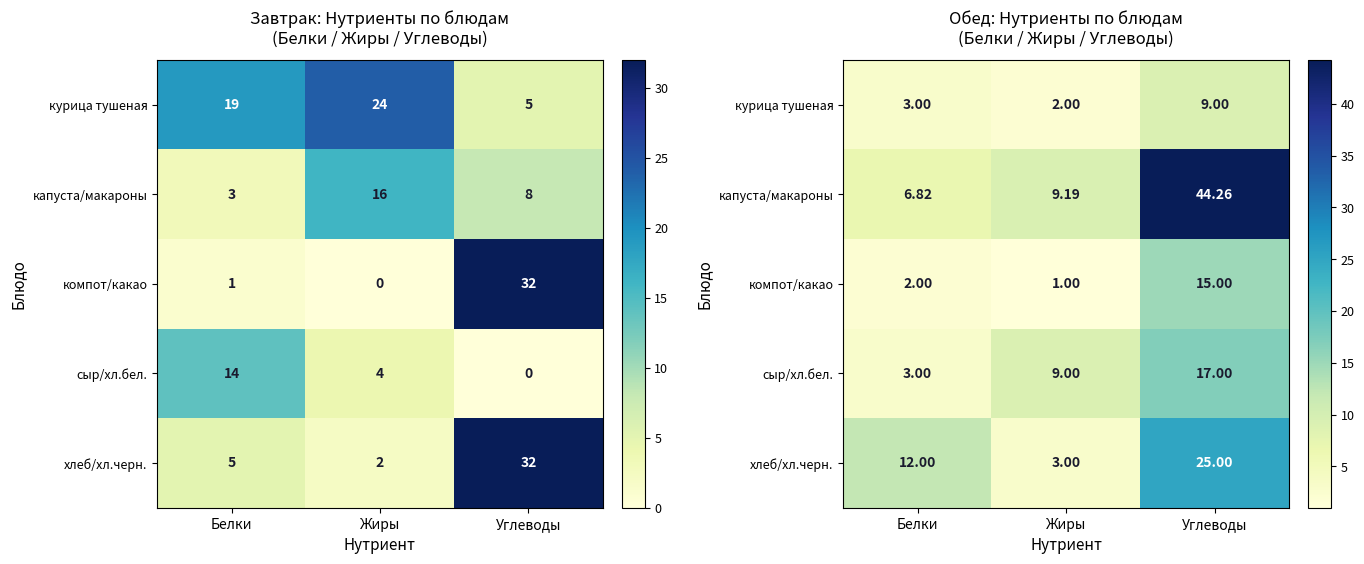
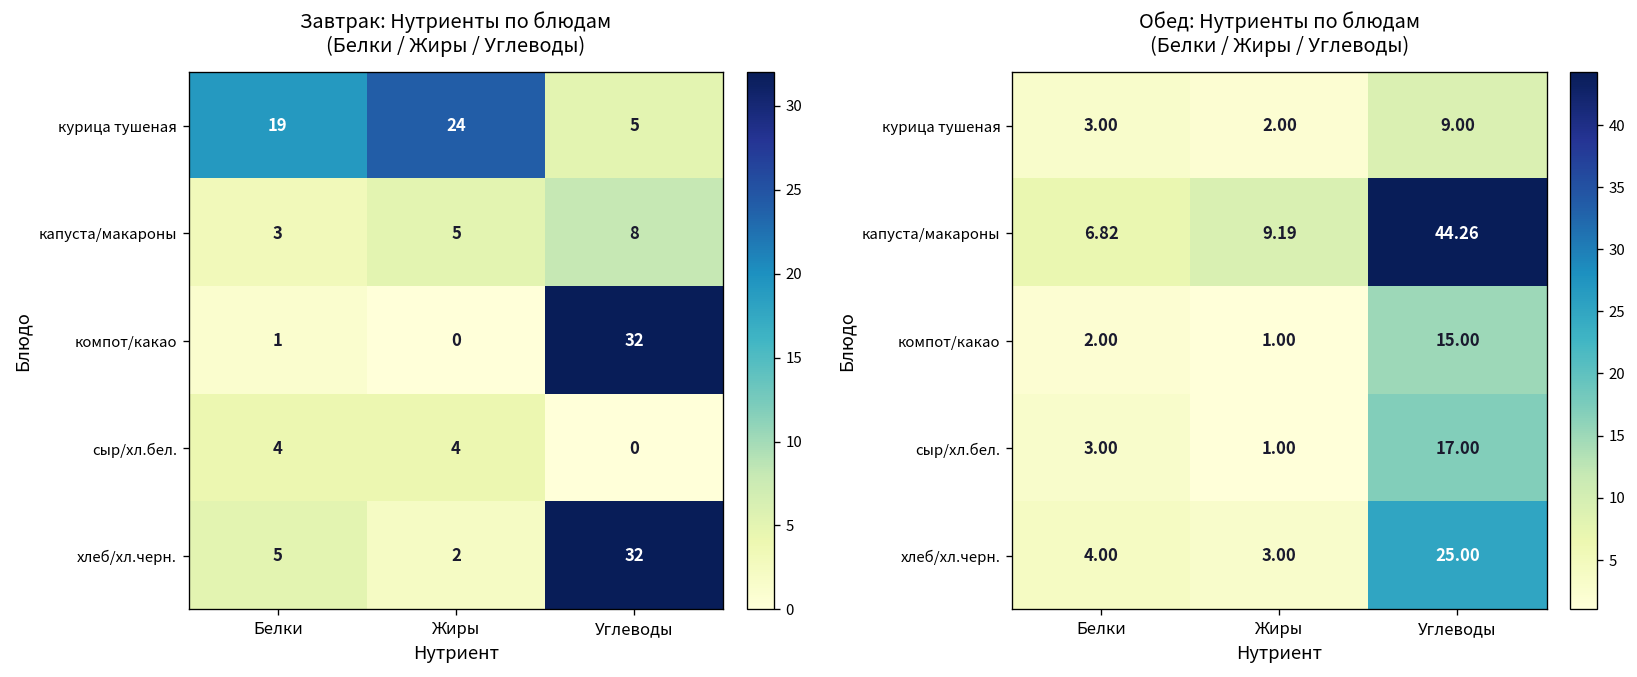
Завтрак: Нутриенты по блюдам (Белки / Жиры / Углеводы), капуста/макароны, Жиры: 16 -> 5
Завтрак: Нутриенты по блюдам (Белки / Жиры / Углеводы), сыр/хл.бел., Белки: 14 -> 4
Обед: Нутриенты по блюдам (Белки / Жиры / Углеводы), сыр/хл.бел., Жиры: 9.00 -> 1.00
Обед: Нутриенты по блюдам (Белки / Жиры / Углеводы), хлеб/хл.черн., Белки: 12.00 -> 4.00
